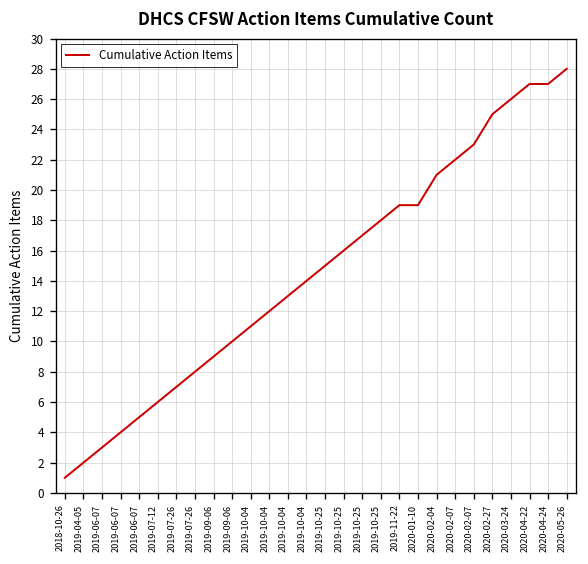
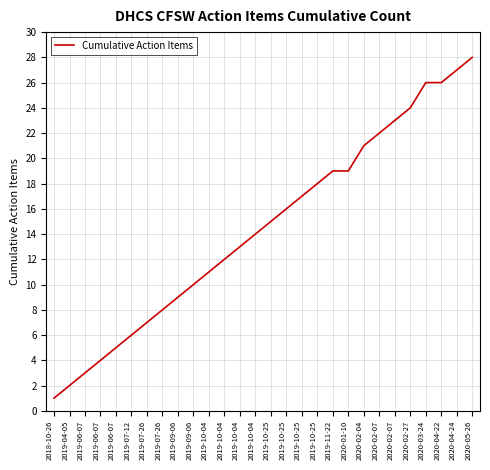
2020-02-27: 25 -> 24
2020-04-22: 27 -> 26
